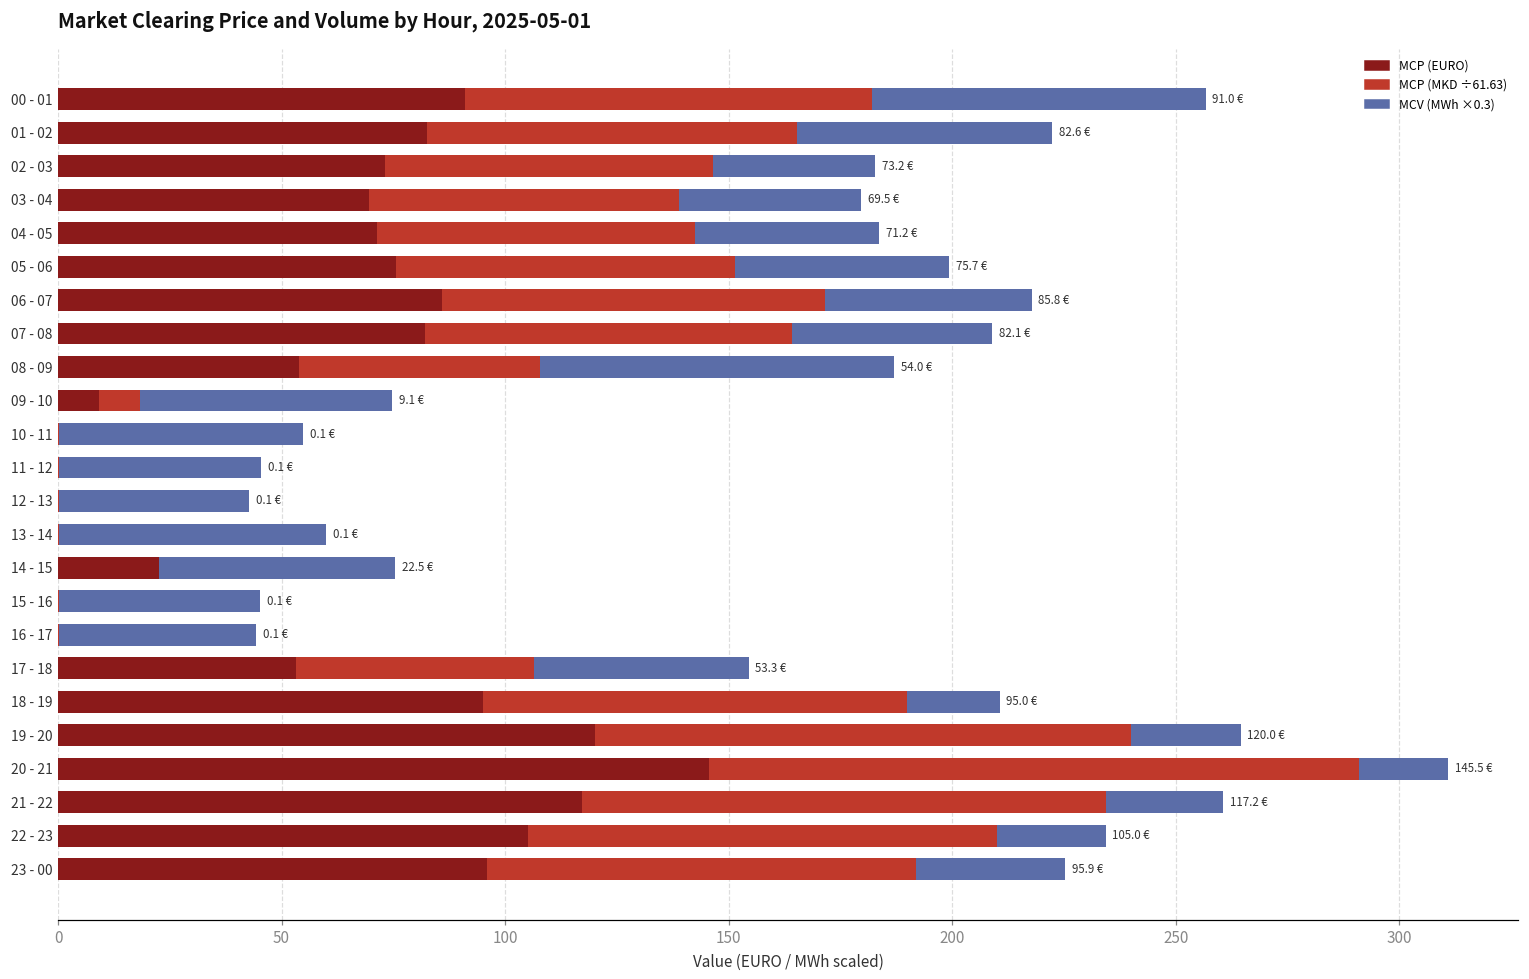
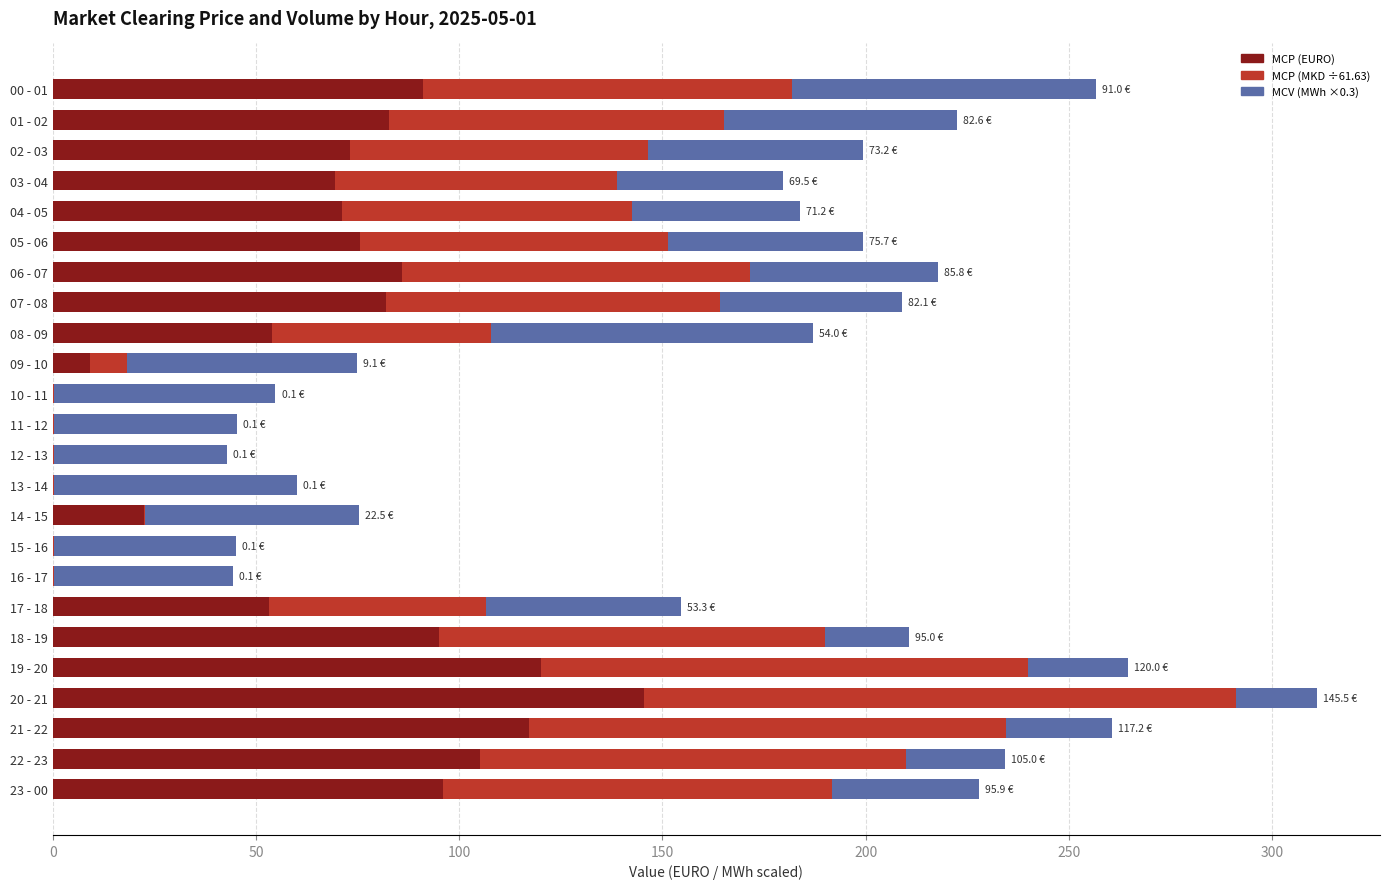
MCV (MWh ×0.3), 02 - 03: 36 -> 53
MCV (MWh ×0.3), 23 - 00: 34 -> 36
